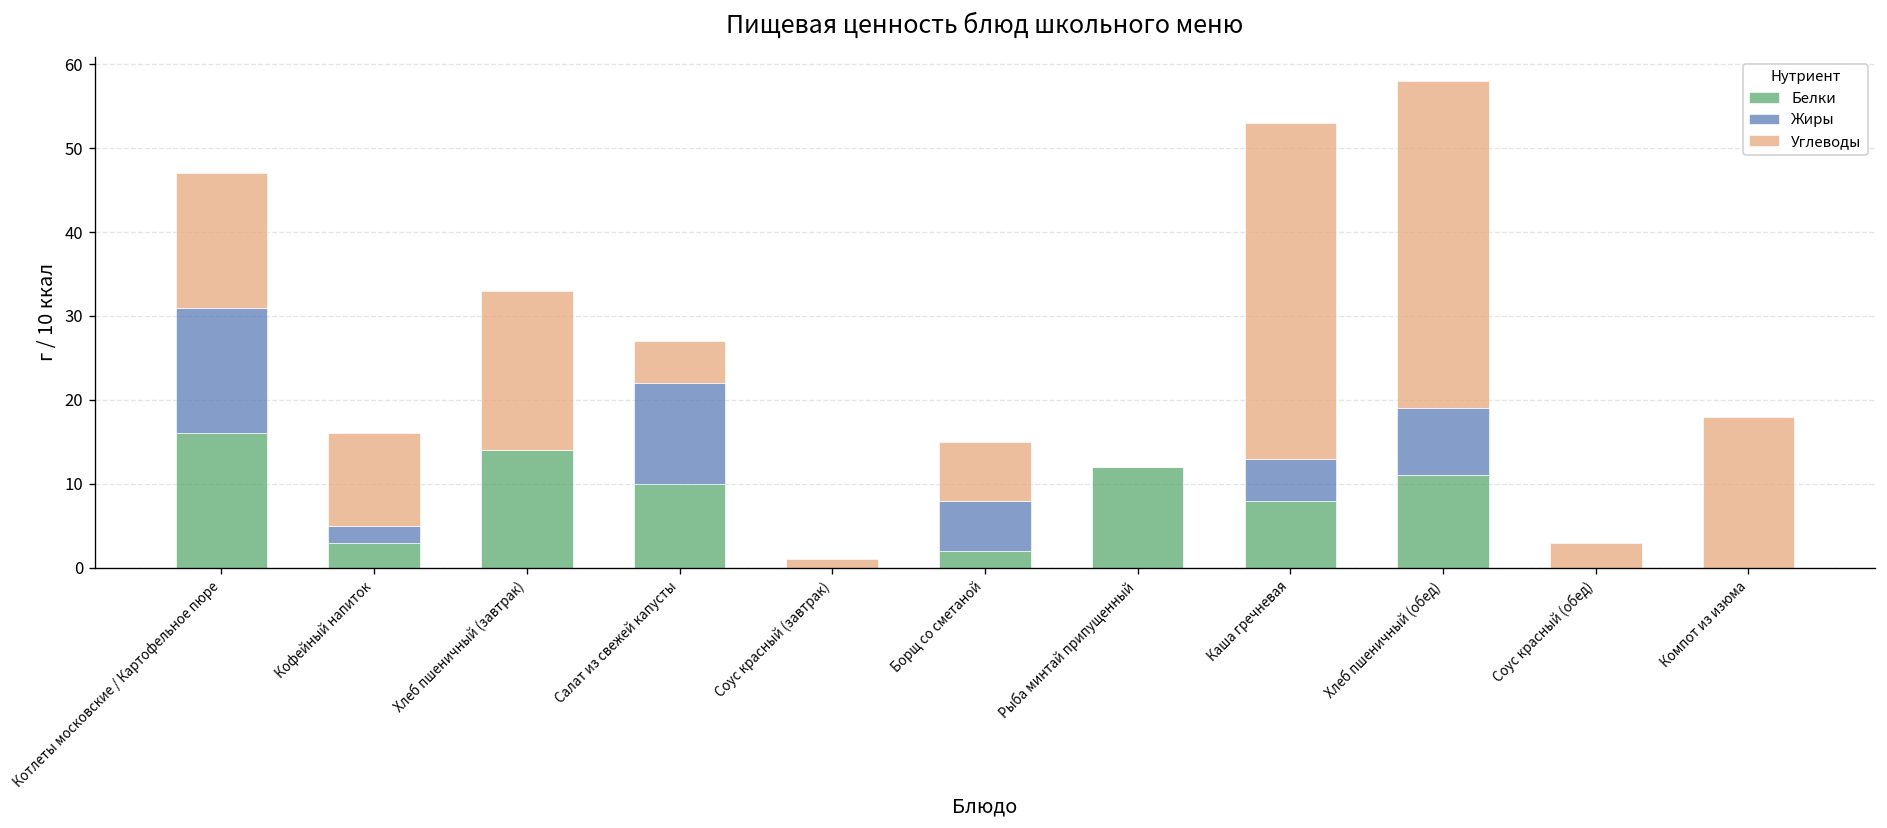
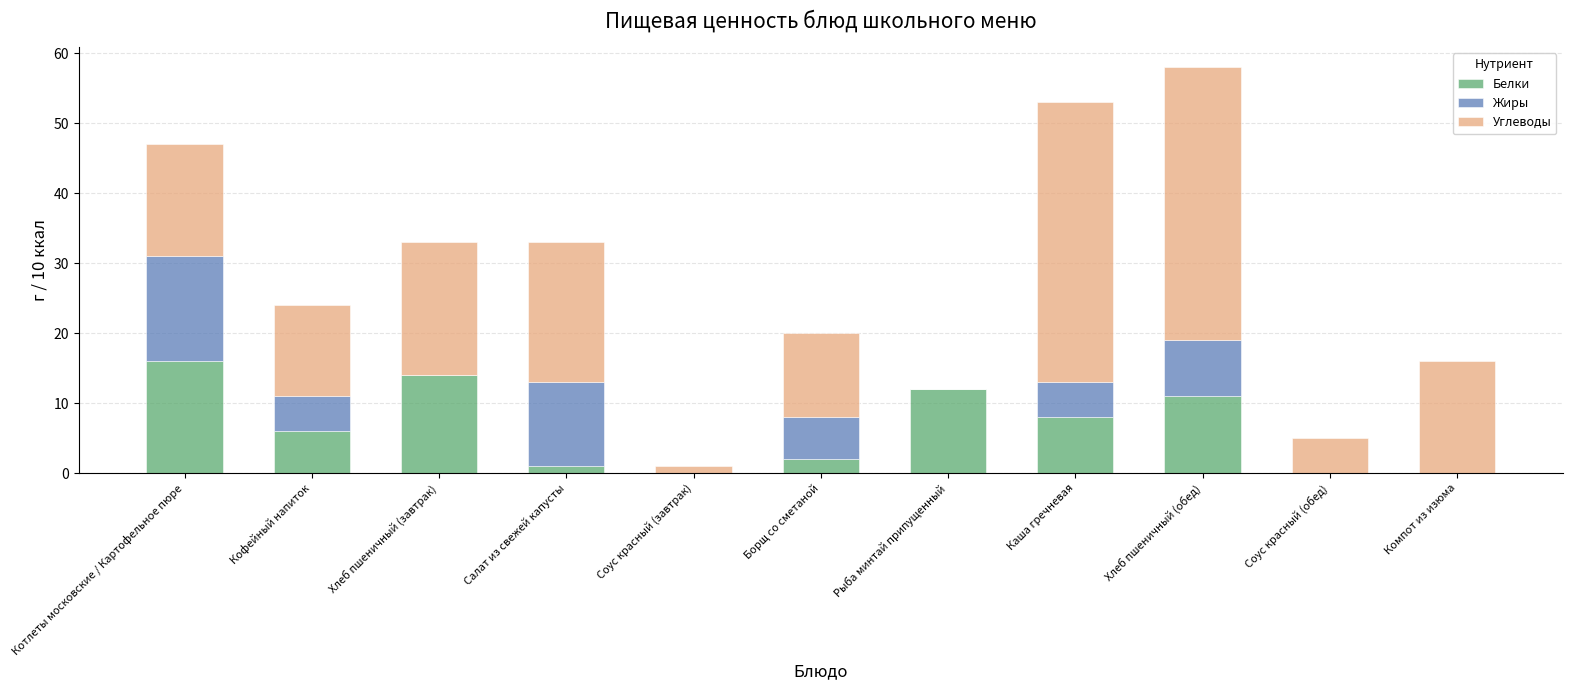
Белки, Кофейный напиток: 3 -> 6
Жиры, Кофейный напиток: 2 -> 5
Углеводы, Кофейный напиток: 11 -> 13
Белки, Салат из свежей капусты: 10 -> 1
Углеводы, Салат из свежей капусты: 5 -> 20
Углеводы, Борщ со сметаной: 7 -> 12
Углеводы, Соус красный (обед): 3 -> 5
Углеводы, Компот из изюма: 18 -> 16
